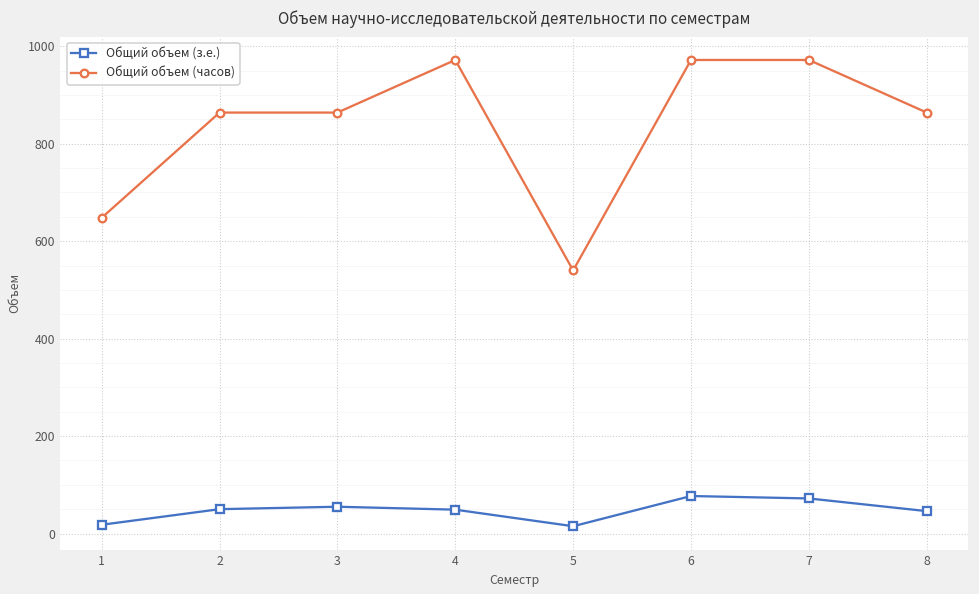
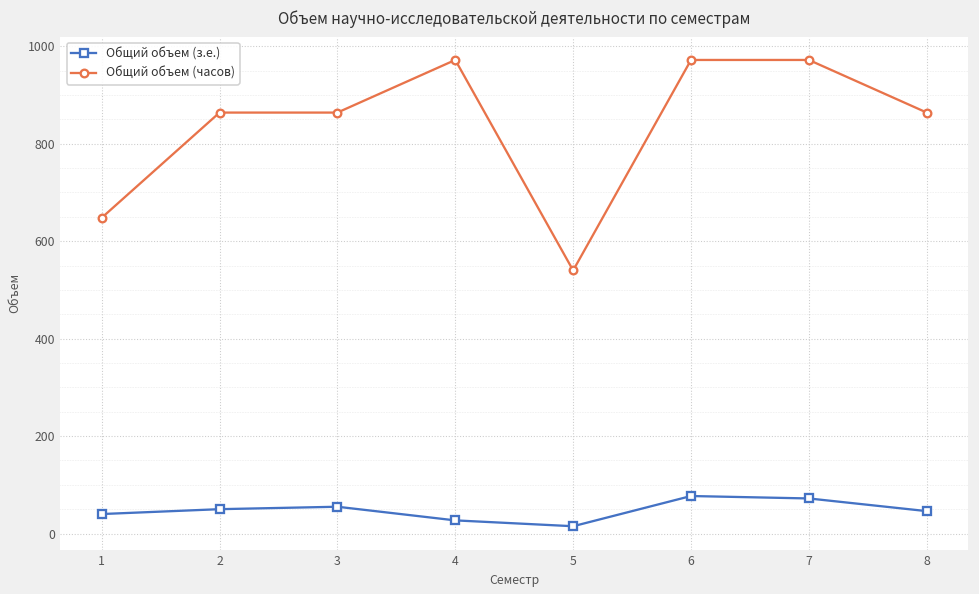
Общий объем (з.е.), 1: 20 -> 40
Общий объем (з.е.), 4: 50 -> 30
